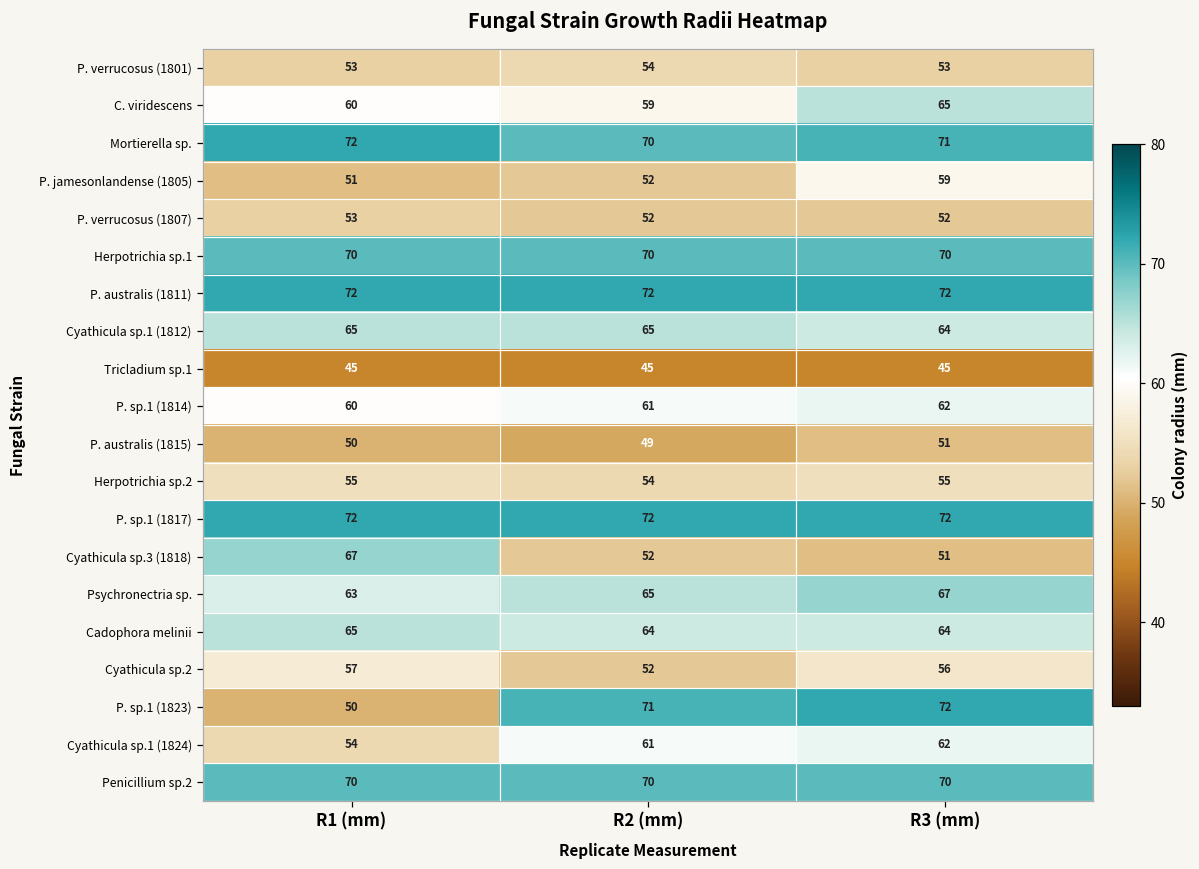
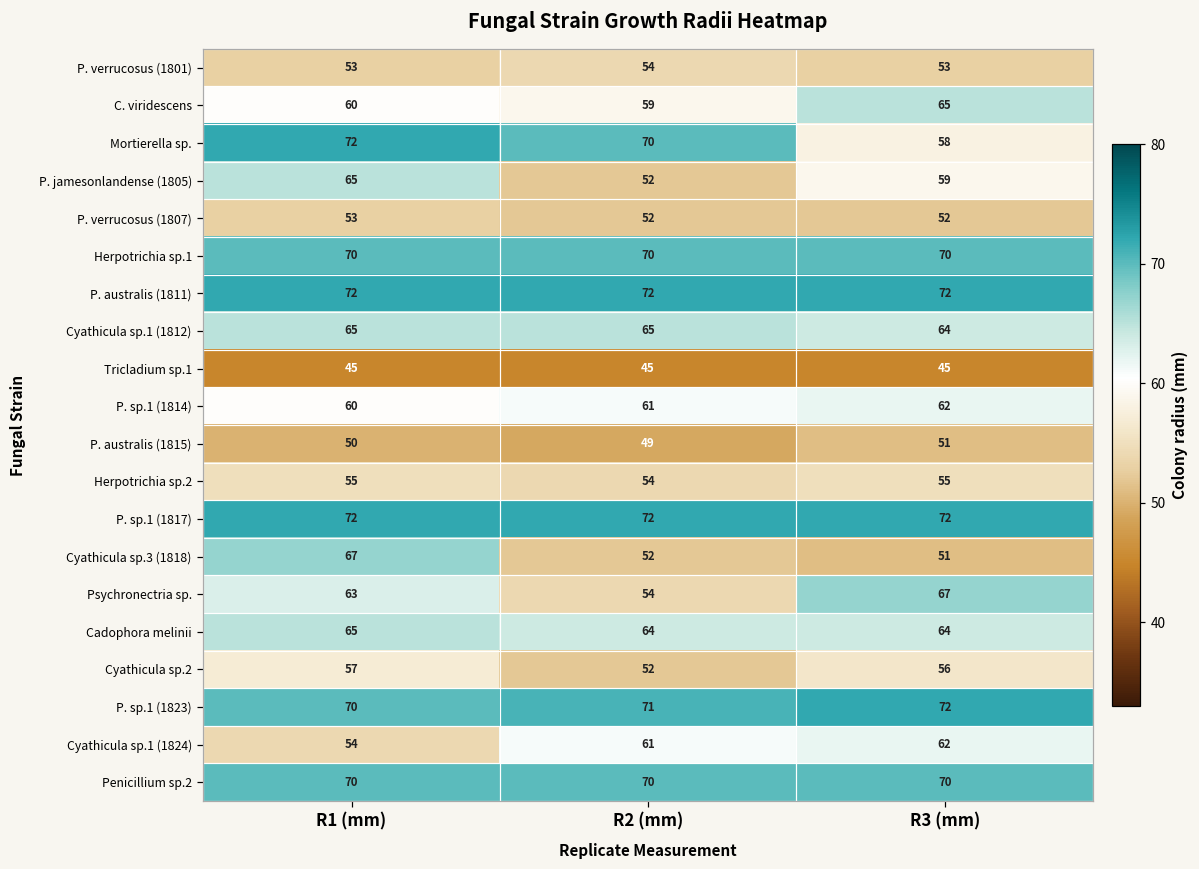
Mortierella sp., R3 (mm): 71 -> 58
P. jamesonlandense (1805), R1 (mm): 51 -> 65
Psychronectria sp., R2 (mm): 65 -> 54
P. sp.1 (1823), R1 (mm): 50 -> 70
